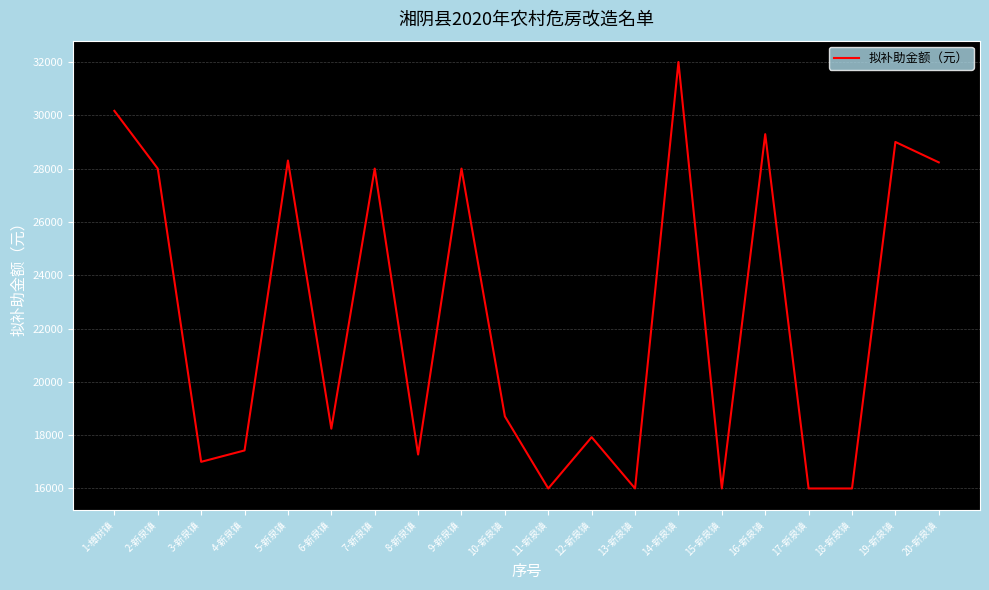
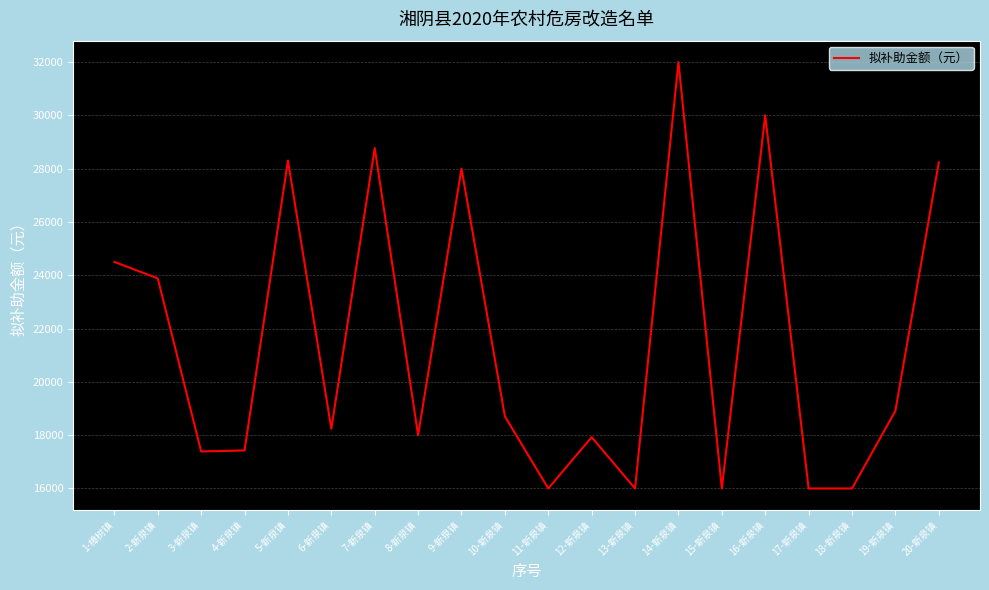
1-樟树镇: 30200 -> 24500
2-新泉镇: 28000 -> 23900
3-新泉镇: 17000 -> 17400
7-新泉镇: 28000 -> 28800
8-新泉镇: 17300 -> 18000
16-新泉镇: 29300 -> 30000
19-新泉镇: 29000 -> 18900
